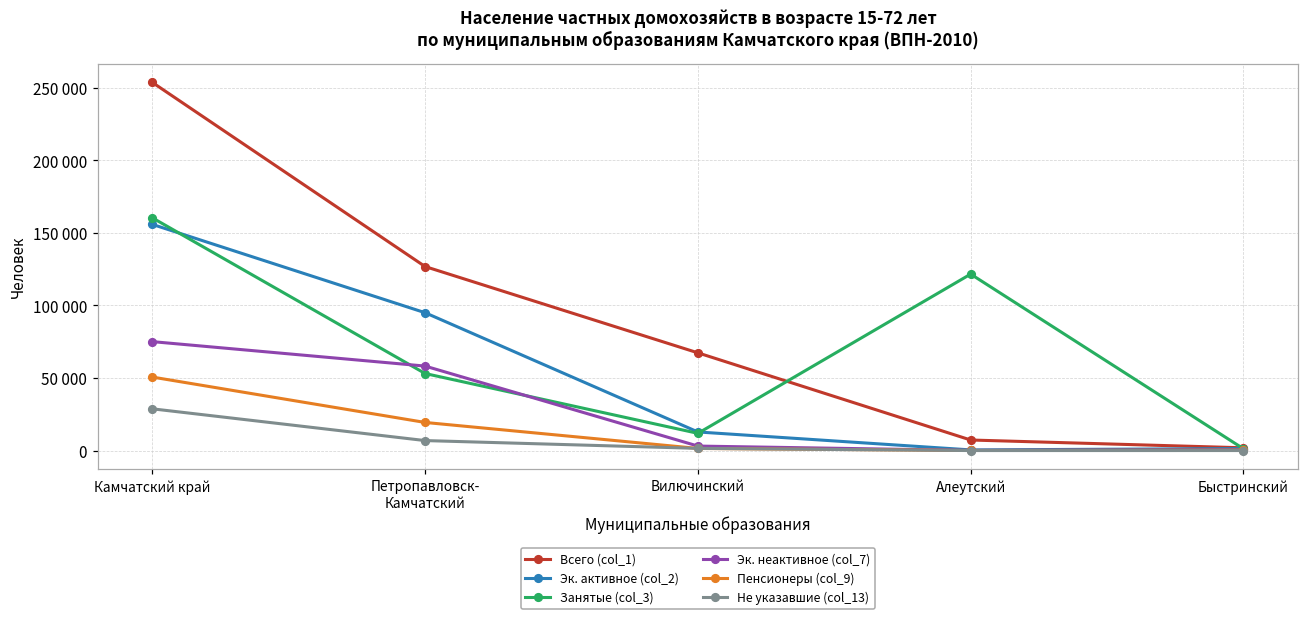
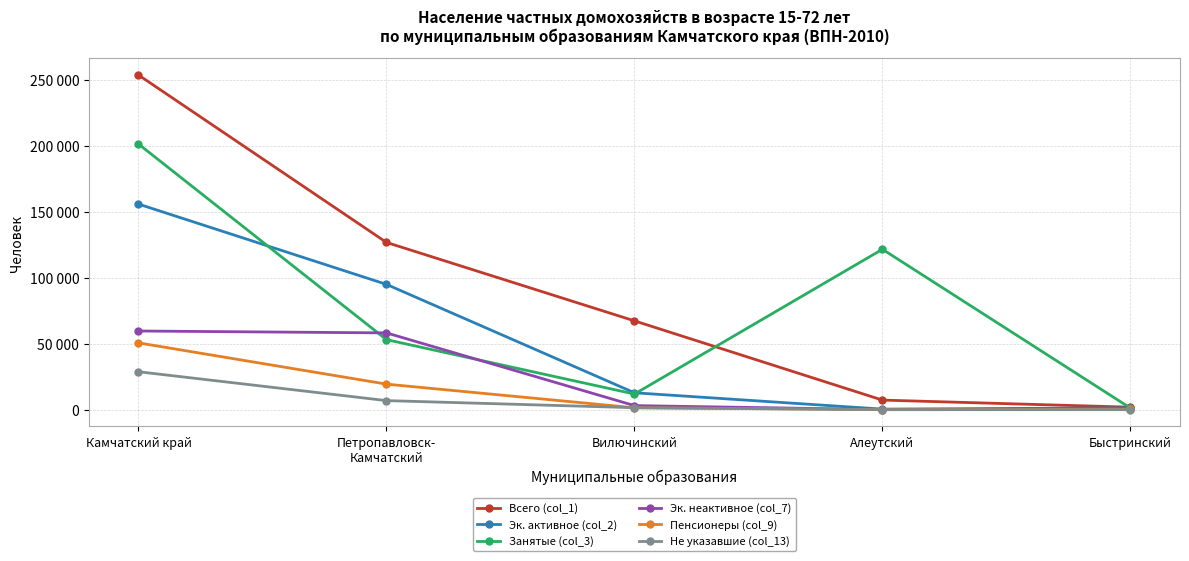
Занятые (col_3), Камчатский край: 160000 -> 201000
Эк. неактивное (col_7), Камчатский край: 75000 -> 60000
